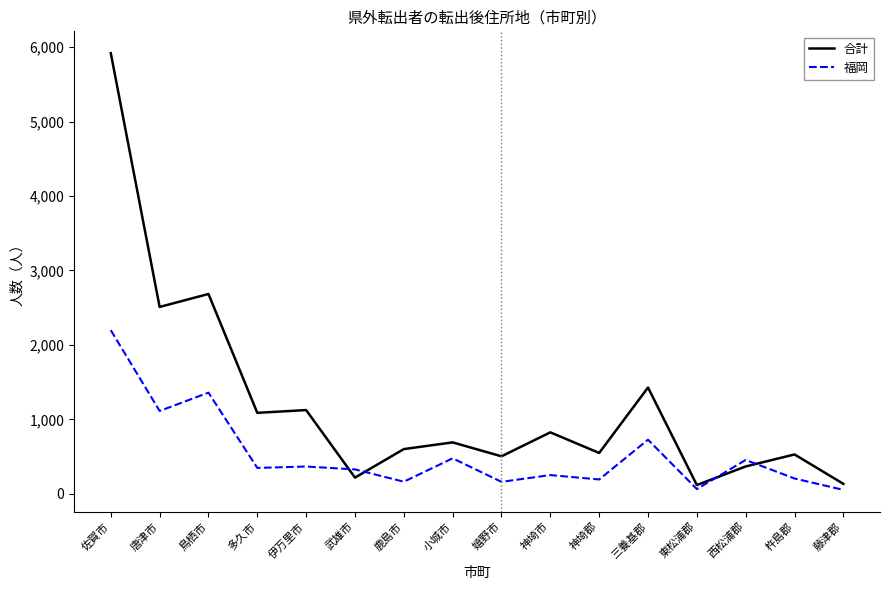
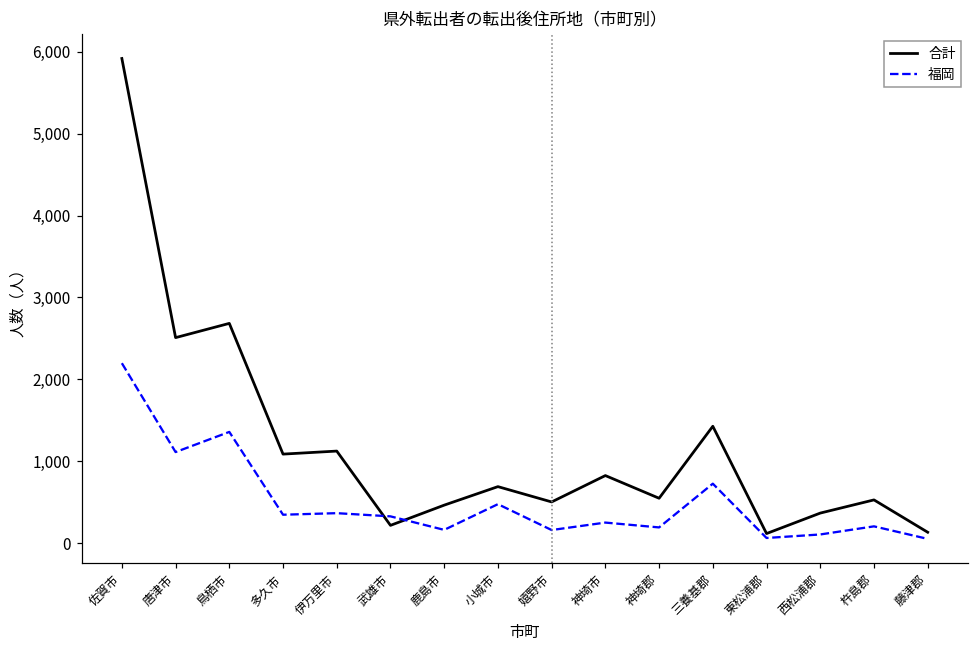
合計, 鹿島市: 600 -> 500
福岡, 西松浦郡: 500 -> 100
